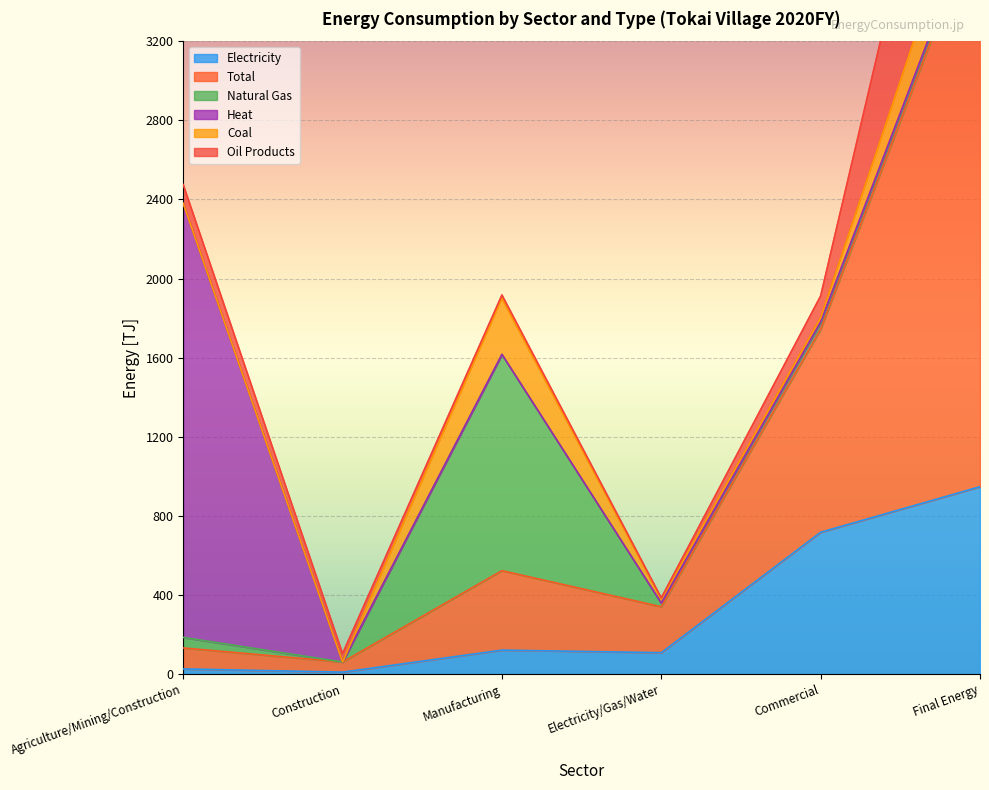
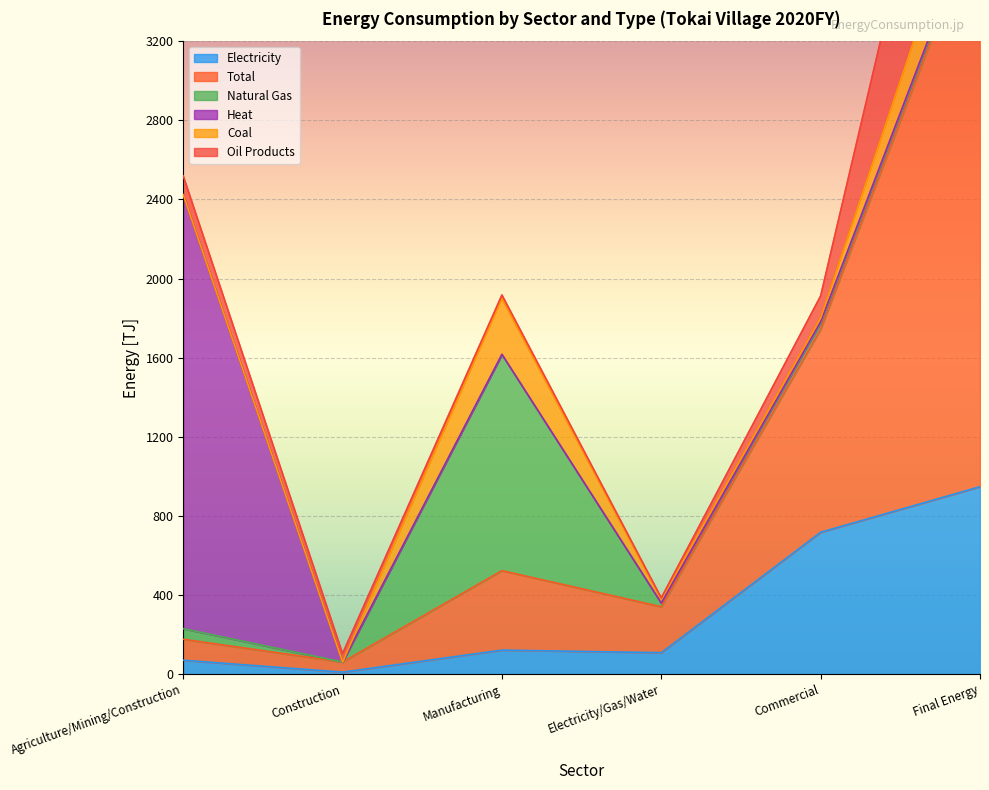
Electricity, Agriculture/Mining/Construction: 30 -> 70
